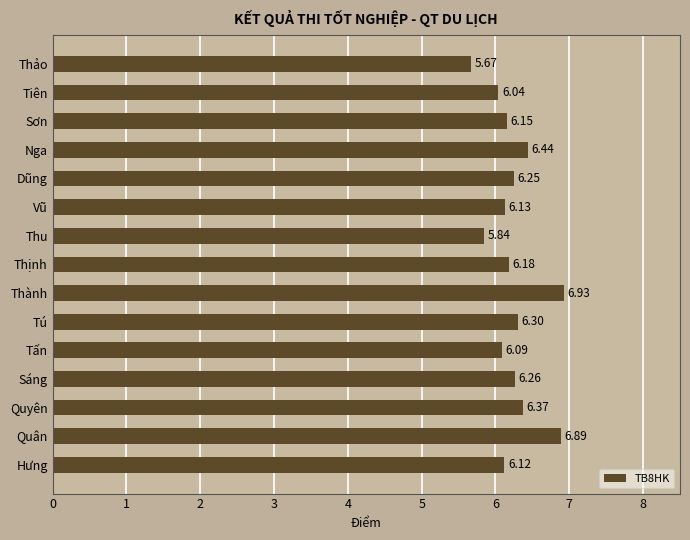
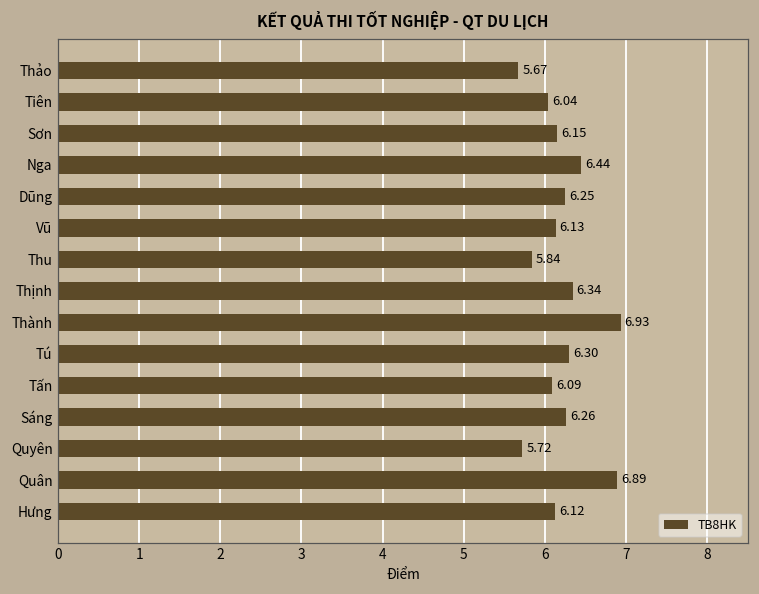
Thịnh: 6.18 -> 6.34
Quyên: 6.37 -> 5.72
